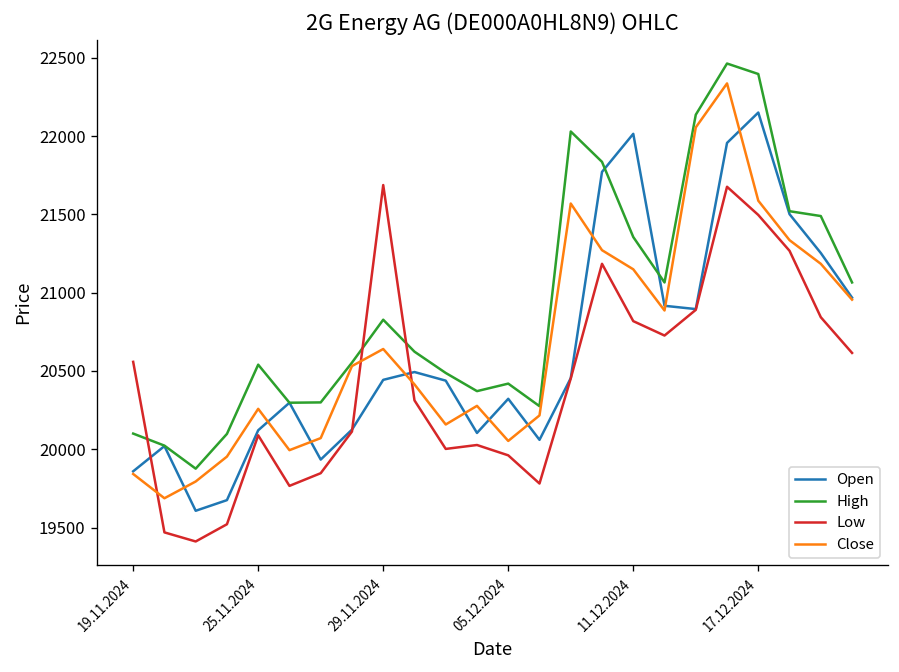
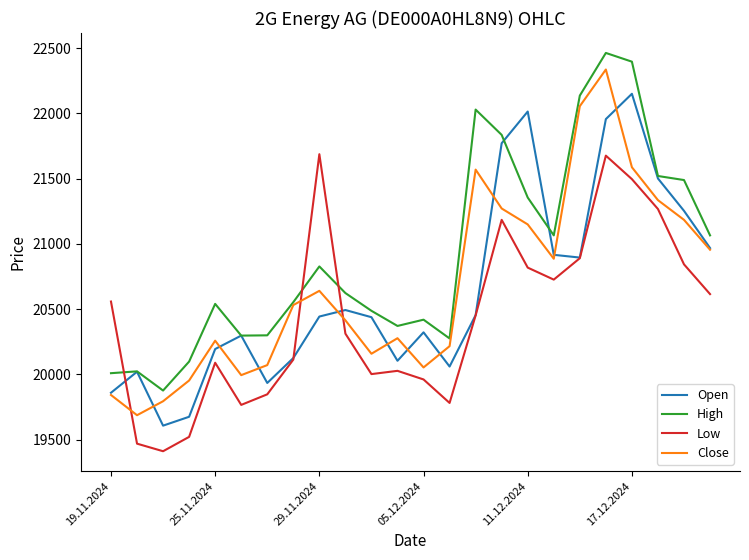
High, 19.11.2024: 20100 -> 20010
Open, 25.11.2024: 20120 -> 20190
